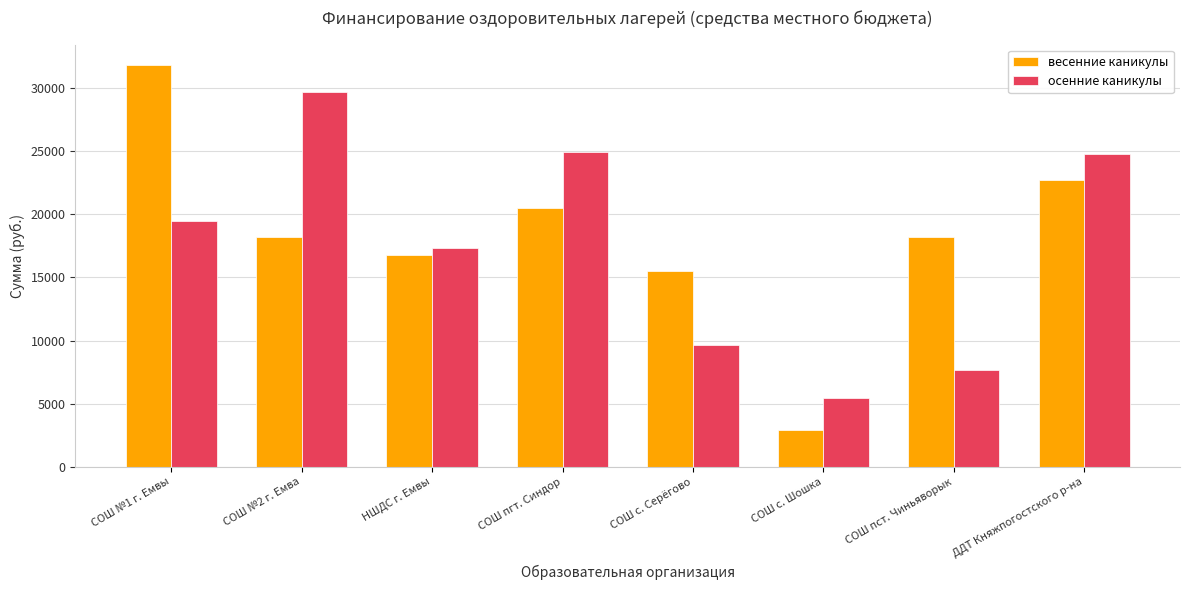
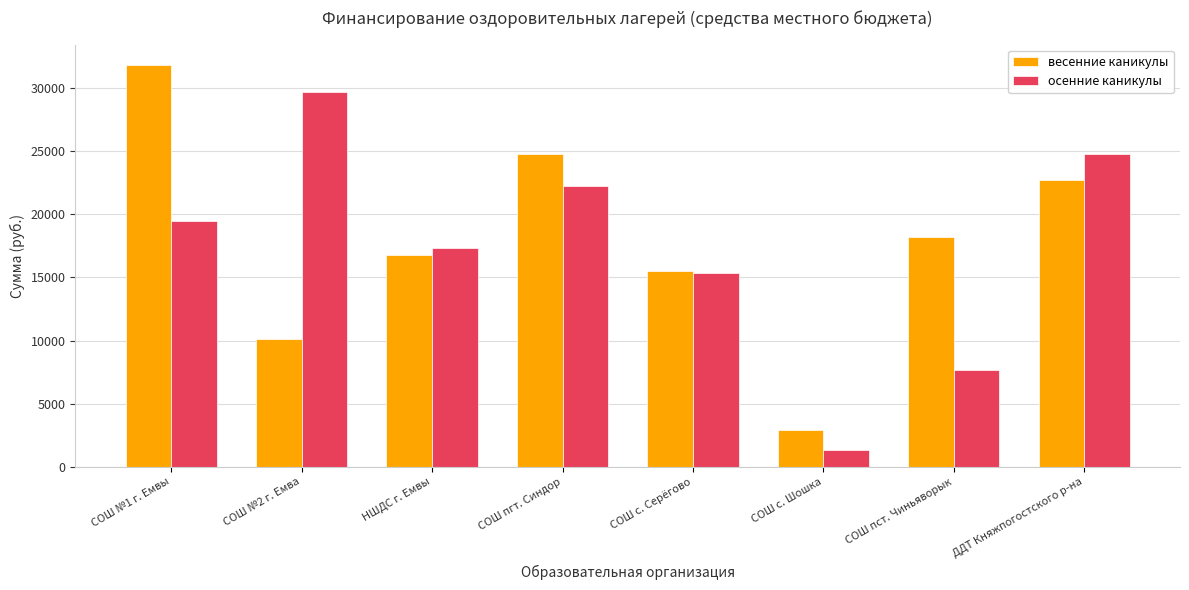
весенние каникулы, СОШ №2 г. Емва: 18200 -> 10200
весенние каникулы, СОШ пгт. Синдор: 20500 -> 24700
осенние каникулы, СОШ пгт. Синдор: 24900 -> 22300
осенние каникулы, СОШ с. Серёгово: 9700 -> 15300
осенние каникулы, СОШ с. Шошка: 5400 -> 1300
